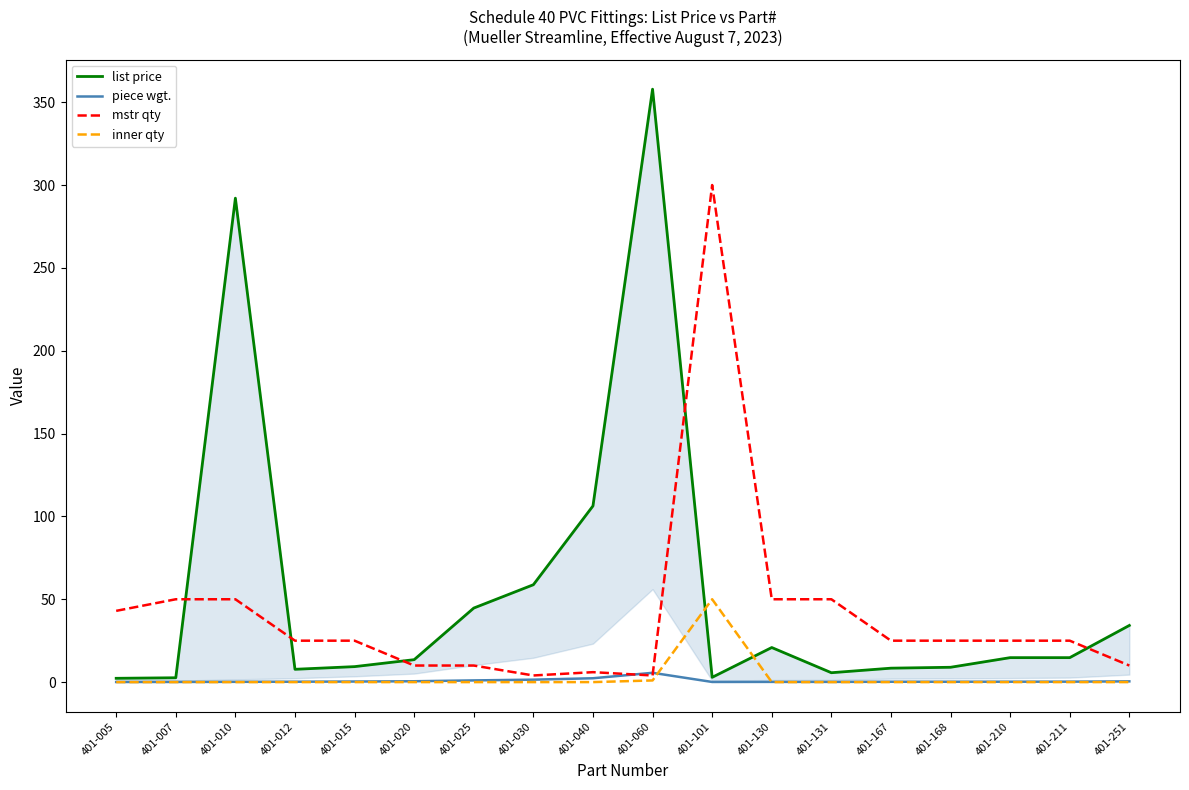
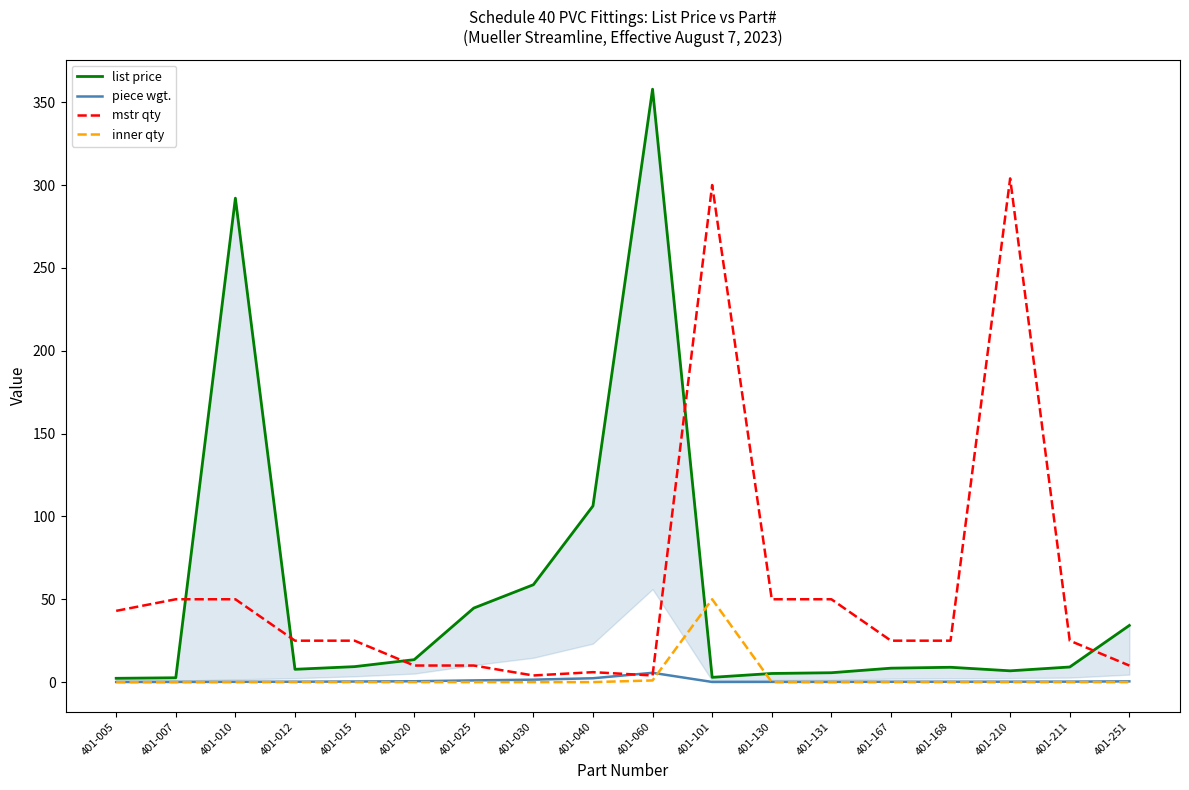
list price, 401-130: 21 -> 5
list price, 401-210: 15 -> 7
mstr qty, 401-210: 25 -> 304
list price, 401-211: 15 -> 9
